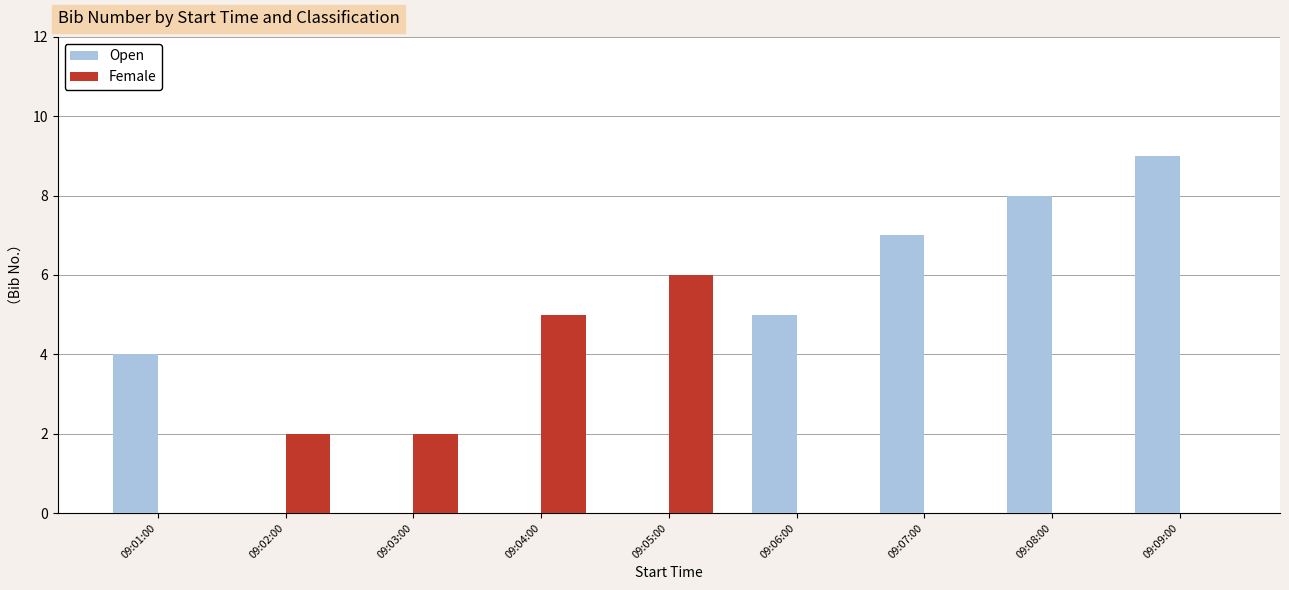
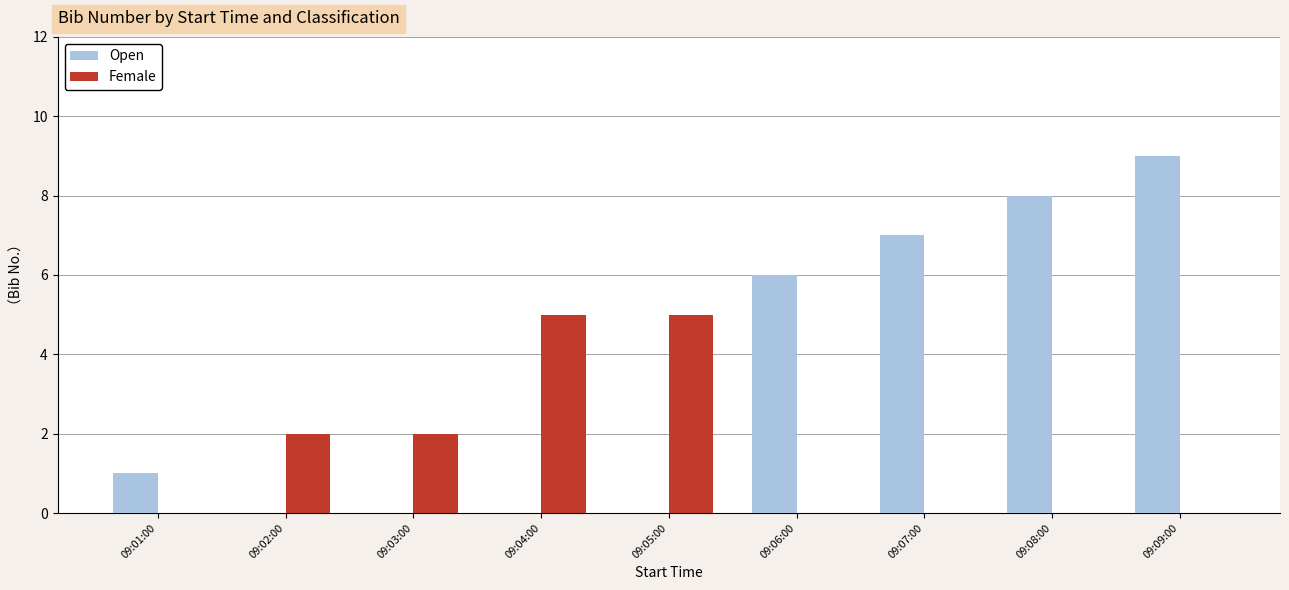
Open, 09:01:00: 4 -> 1
Female, 09:05:00: 6 -> 5
Open, 09:06:00: 5 -> 6
